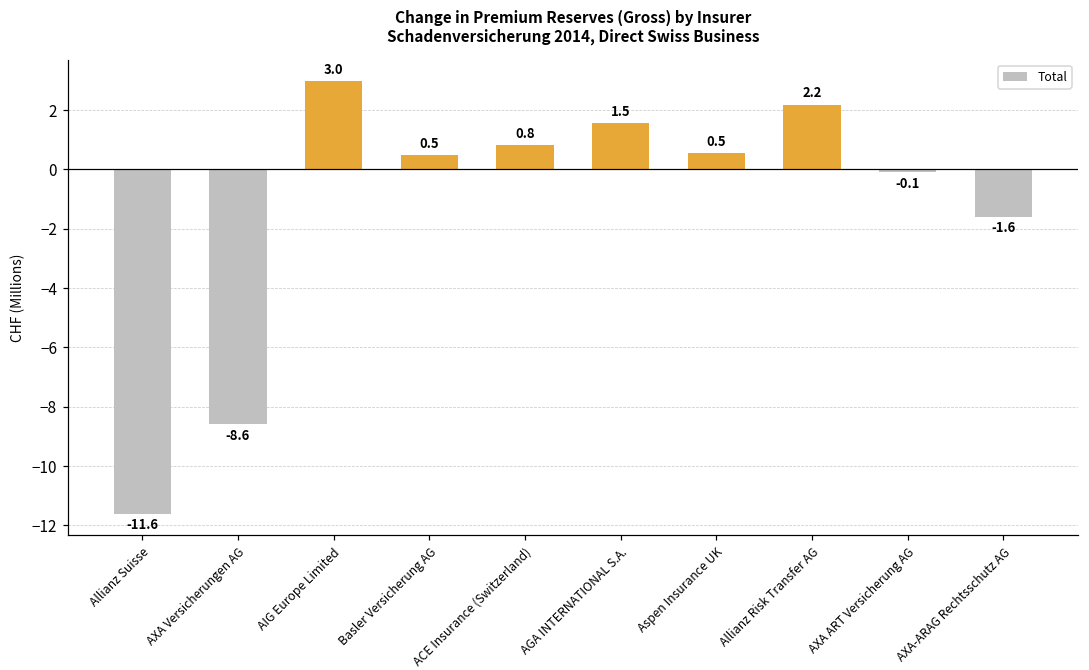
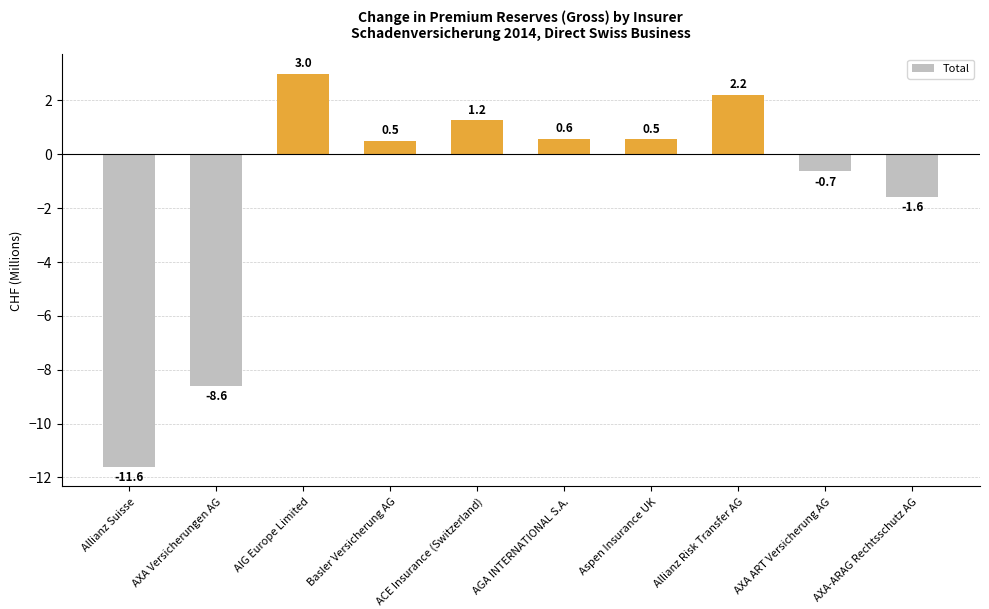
ACE Insurance (Switzerland): 0.8 -> 1.2
AGA INTERNATIONAL S.A.: 1.5 -> 0.6
AXA ART Versicherung AG: -0.1 -> -0.7
